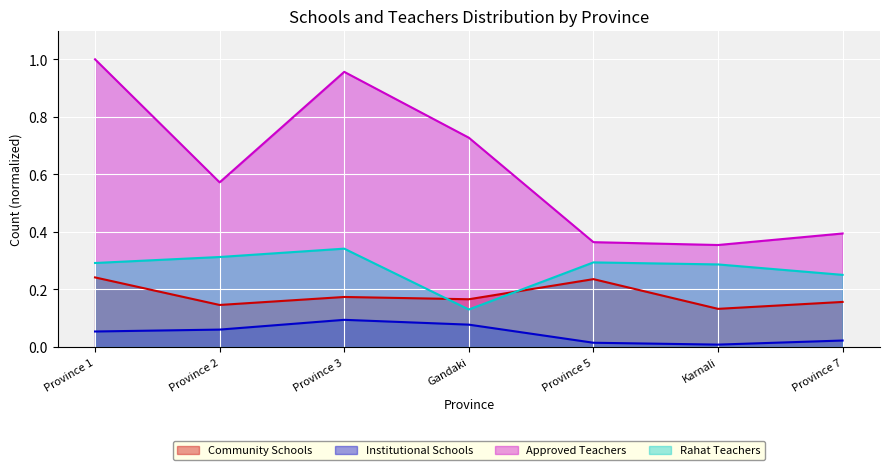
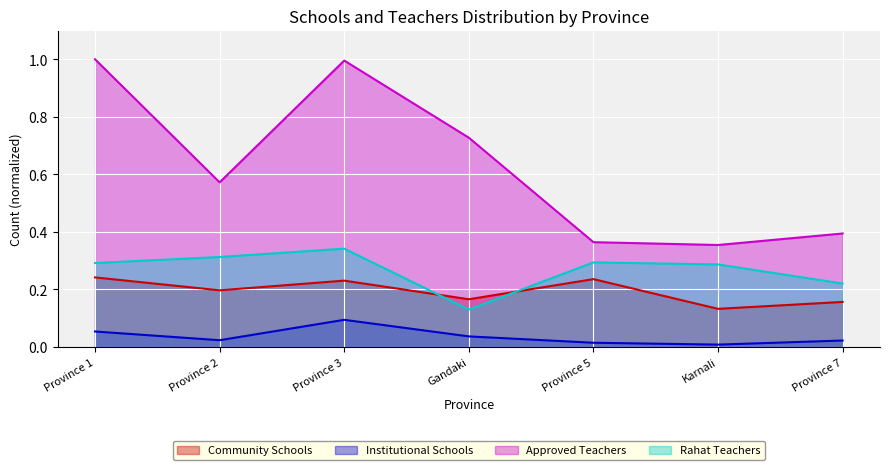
Community Schools, Province 2: 0.15 -> 0.20
Institutional Schools, Province 2: 0.06 -> 0.02
Community Schools, Province 3: 0.17 -> 0.23
Approved Teachers, Province 3: 0.96 -> 1.00
Institutional Schools, Gandaki: 0.08 -> 0.04
Rahat Teachers, Province 7: 0.25 -> 0.22
